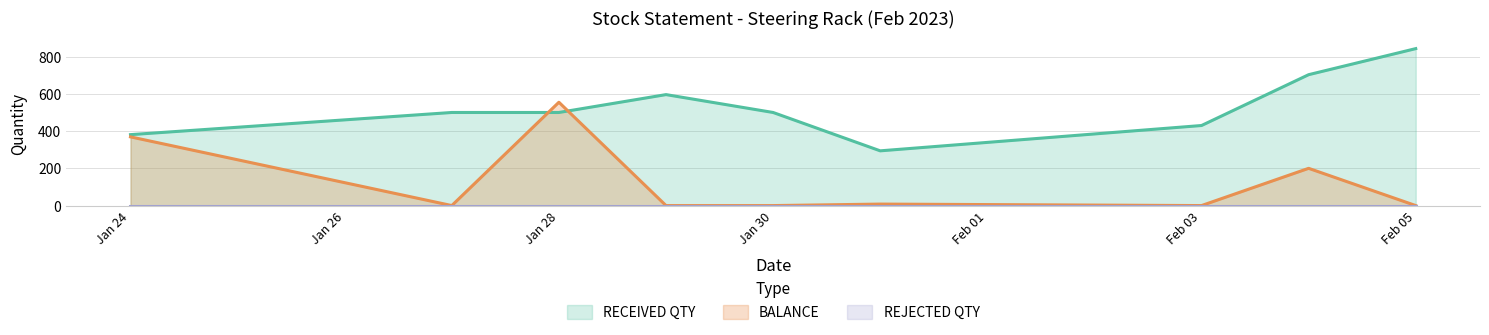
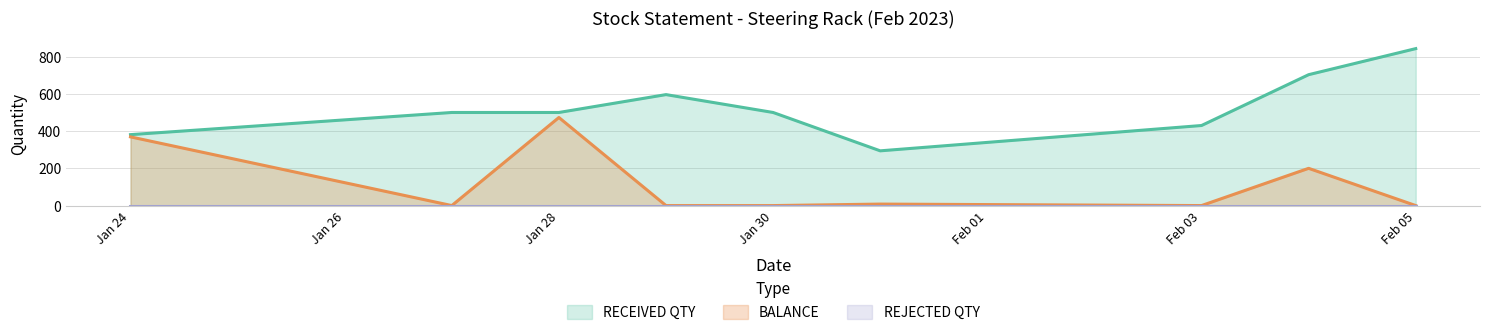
BALANCE, Jan 28: 560 -> 470
